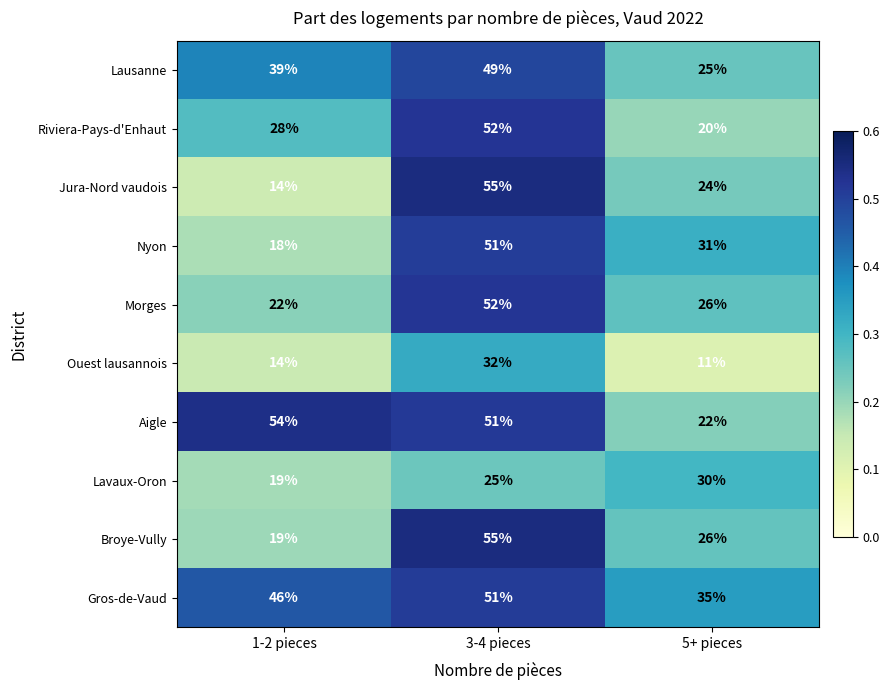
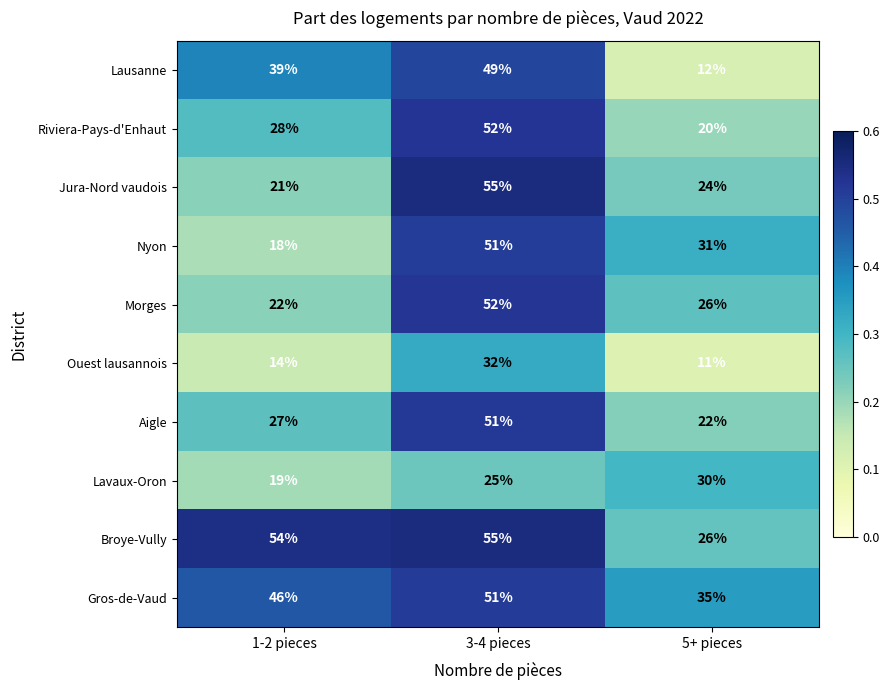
Lausanne, 5+ pieces: 25% -> 12%
Jura-Nord vaudois, 1-2 pieces: 14% -> 21%
Aigle, 1-2 pieces: 54% -> 27%
Broye-Vully, 1-2 pieces: 19% -> 54%
